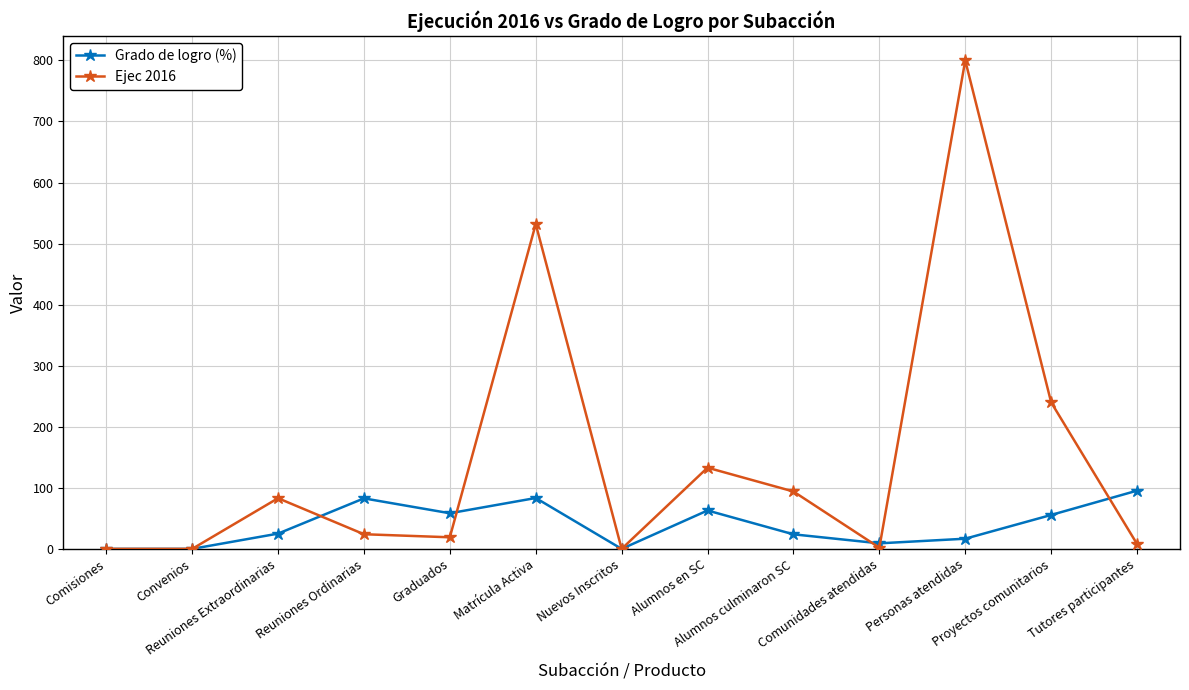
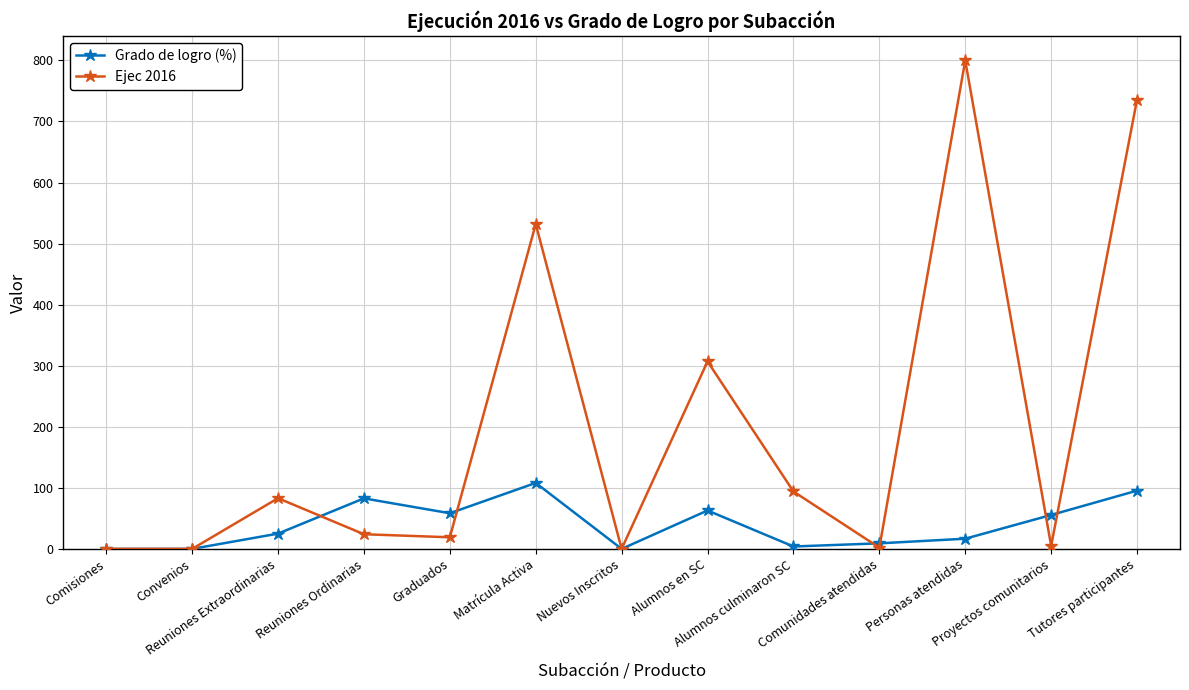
Grado de logro (%), Matrícula Activa: 80 -> 110
Ejec 2016, Alumnos en SC: 130 -> 310
Grado de logro (%), Alumnos culminaron SC: 20 -> 0
Ejec 2016, Proyectos comunitarios: 240 -> 10
Ejec 2016, Tutores participantes: 10 -> 740
